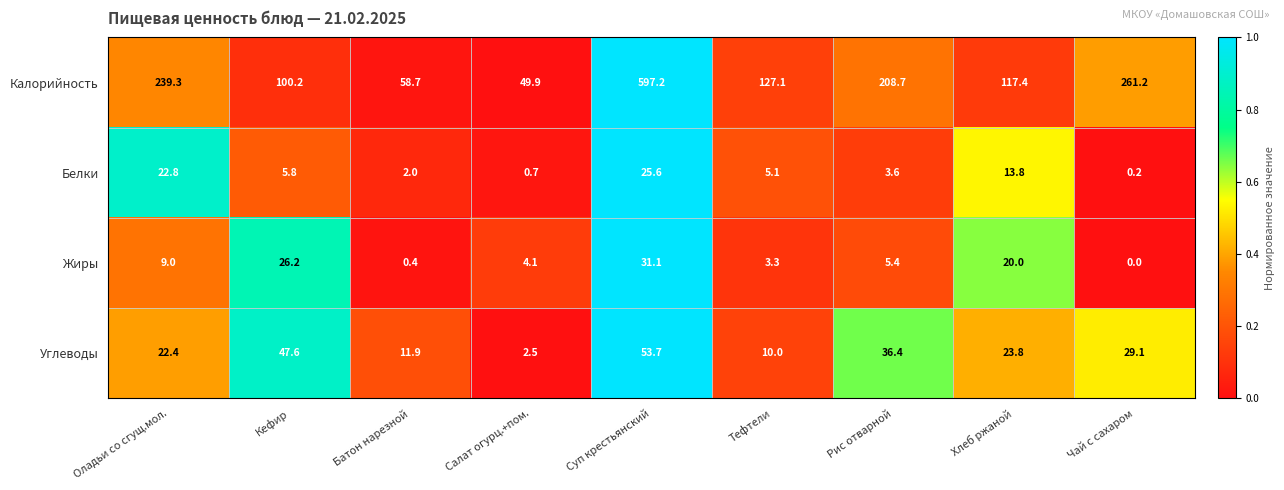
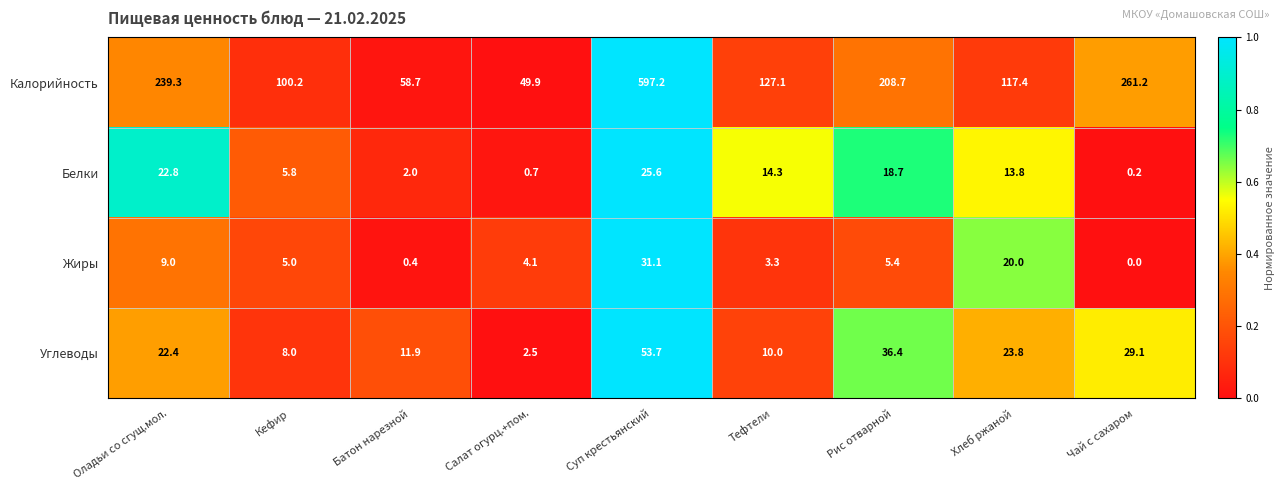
Белки, Тефтели: 5.1 -> 14.3
Белки, Рис отварной: 3.6 -> 18.7
Жиры, Кефир: 26.2 -> 5.0
Углеводы, Кефир: 47.6 -> 8.0
